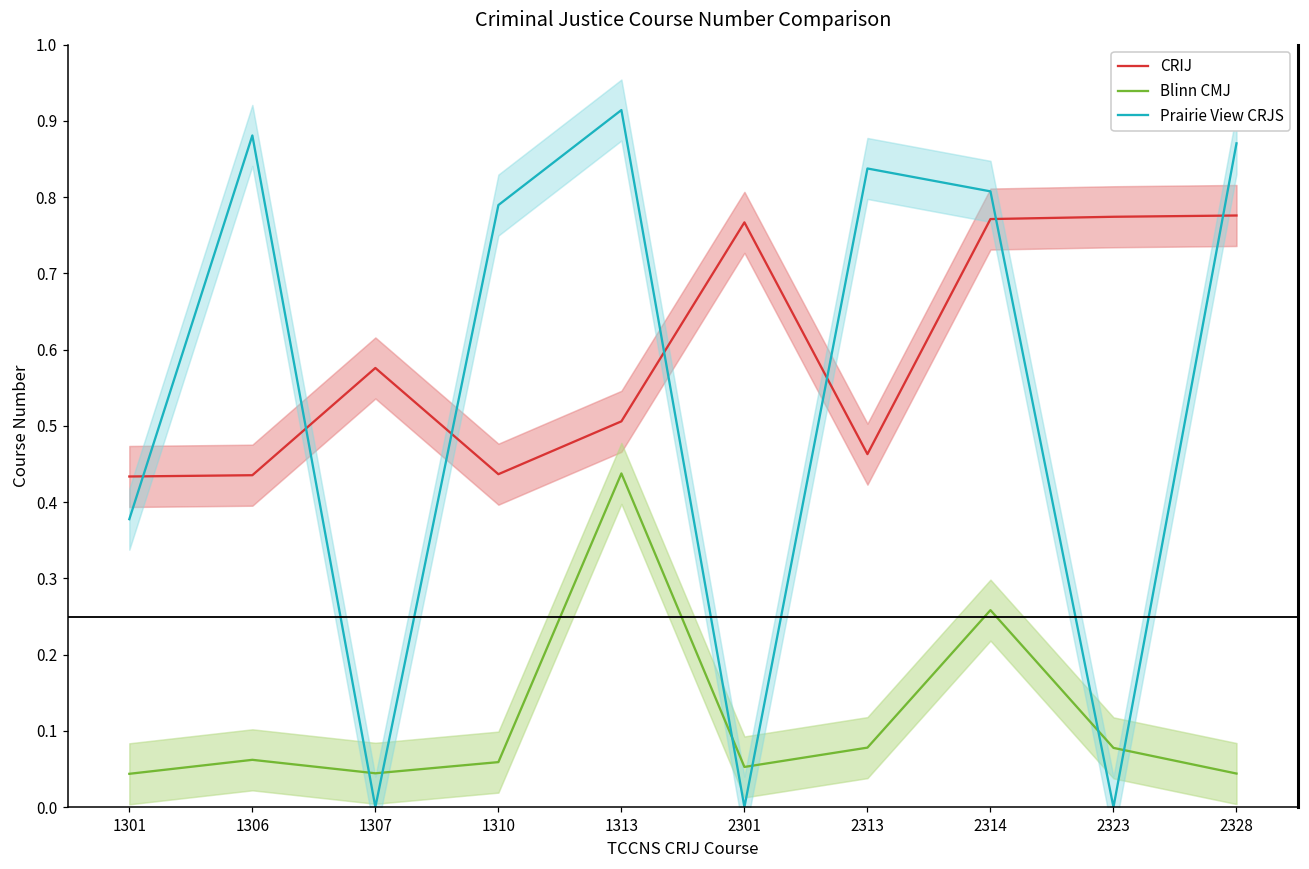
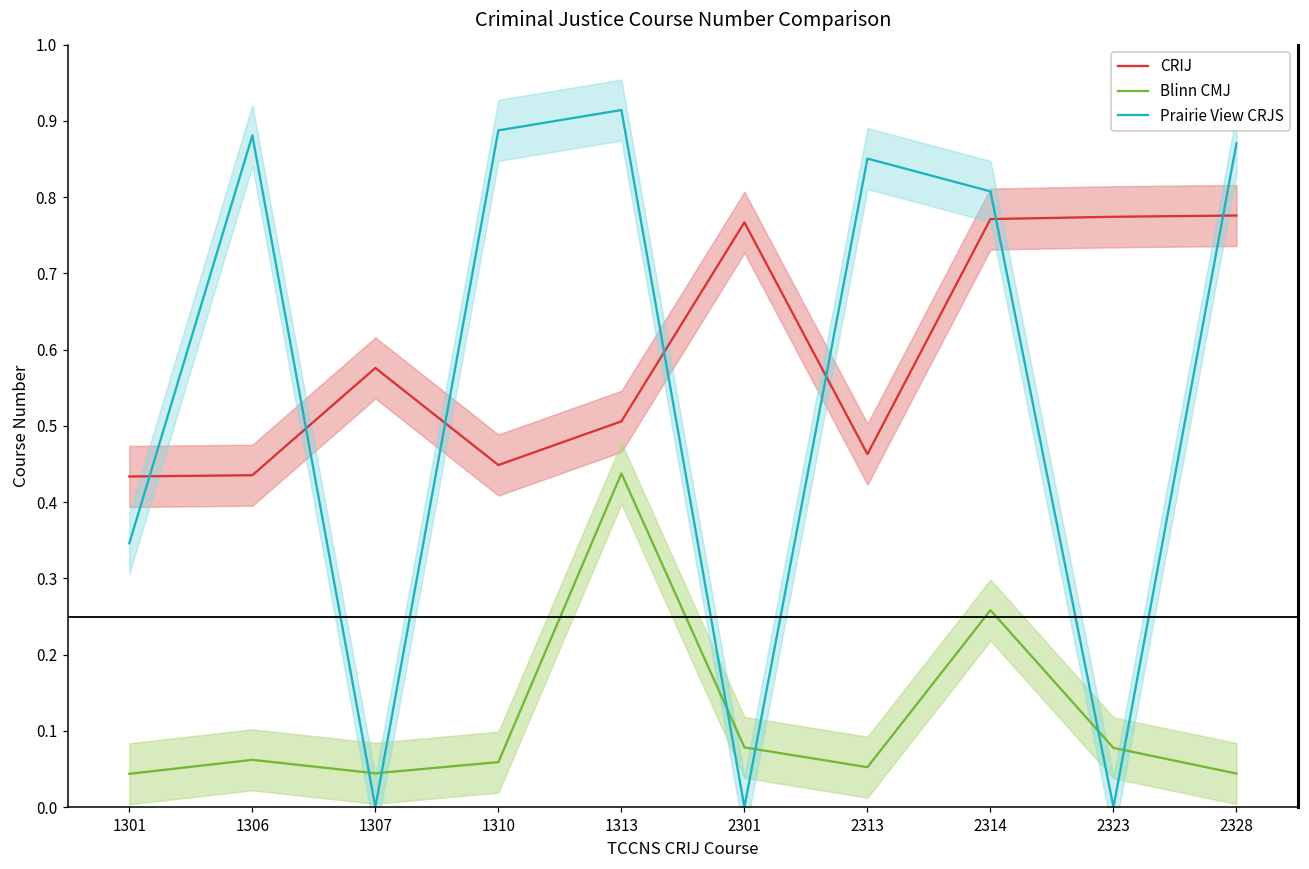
Prairie View CRJS, 1301: 0.38 -> 0.35
CRIJ, 1310: 0.44 -> 0.45
Prairie View CRJS, 1310: 0.79 -> 0.89
Blinn CMJ, 2301: 0.05 -> 0.08
Blinn CMJ, 2313: 0.08 -> 0.05
Prairie View CRJS, 2313: 0.84 -> 0.85
